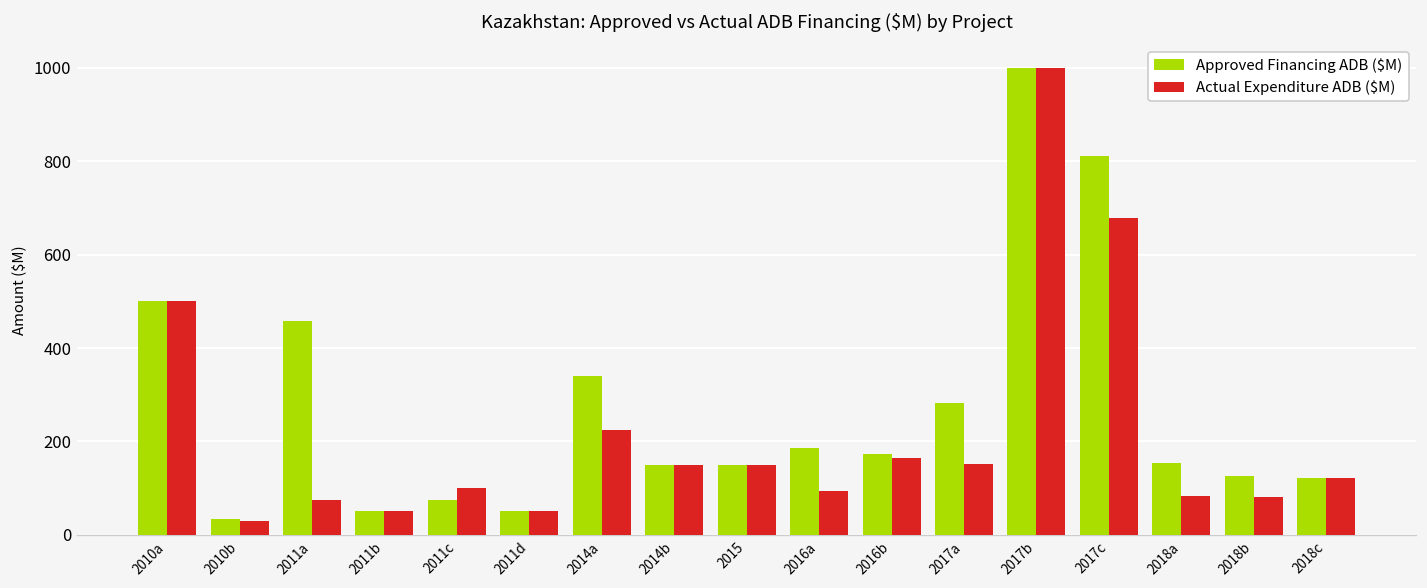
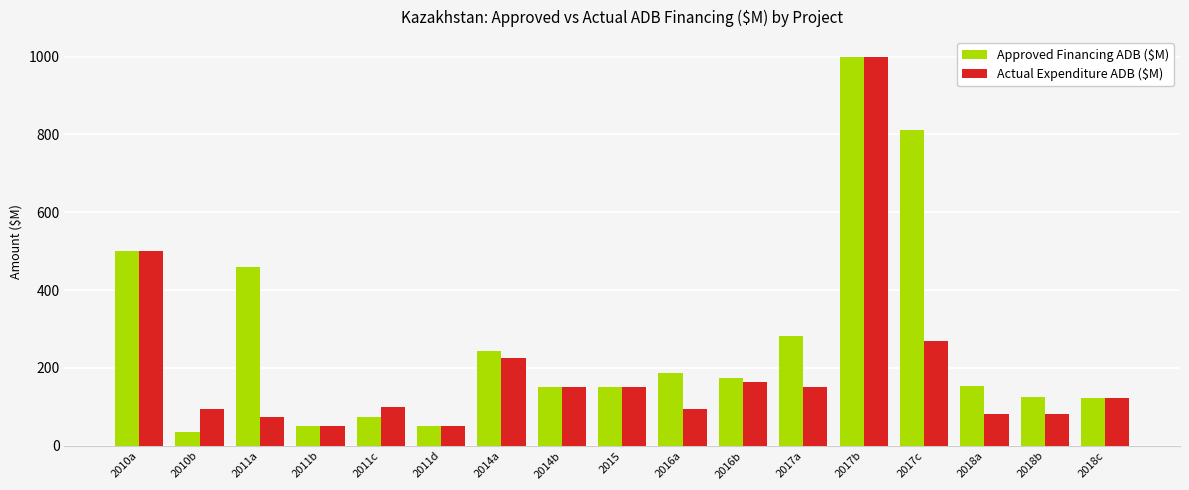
Actual Expenditure ADB ($M), 2010b: 30 -> 90
Approved Financing ADB ($M), 2014a: 340 -> 240
Actual Expenditure ADB ($M), 2017c: 680 -> 270
